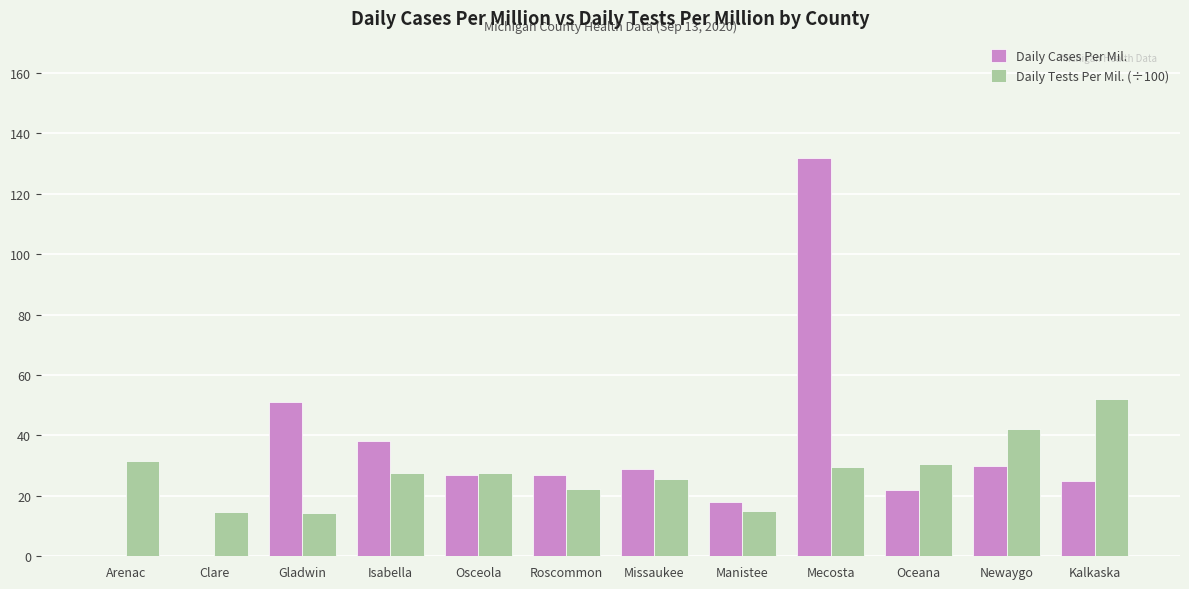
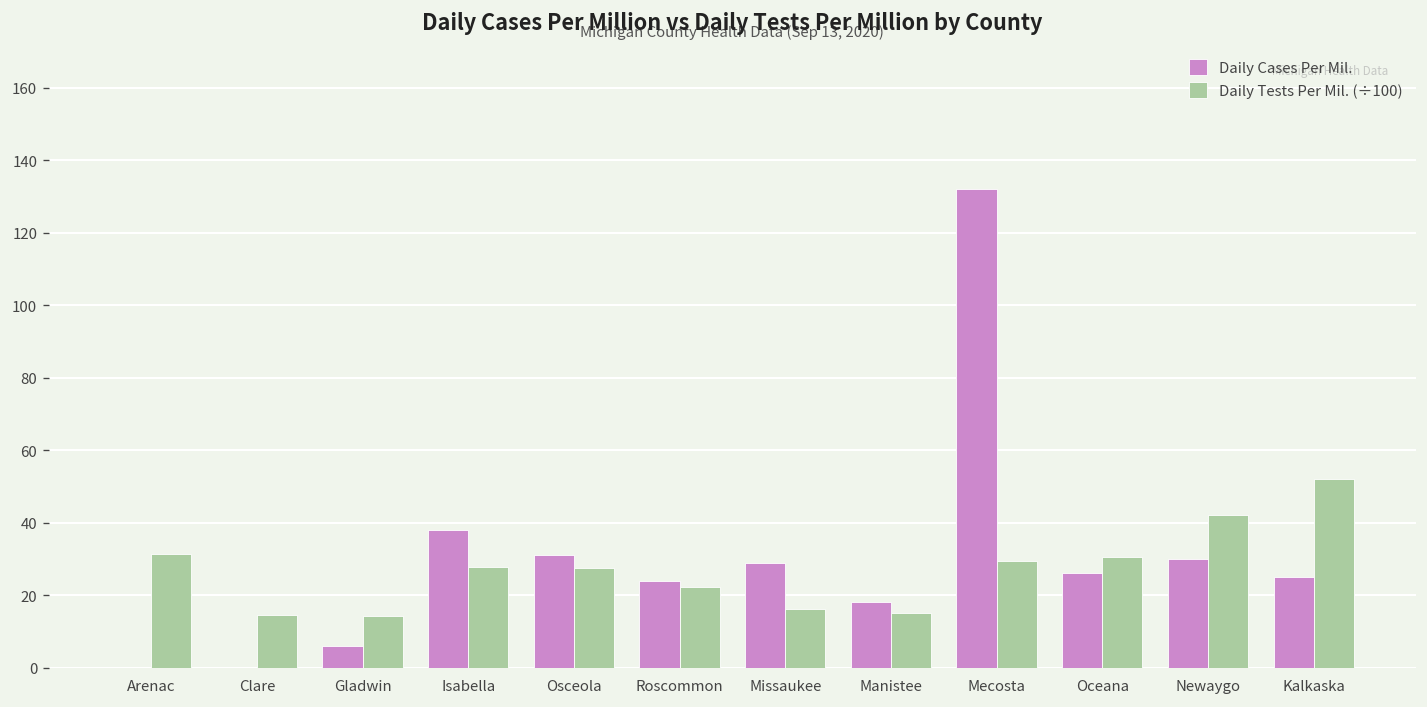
Daily Cases Per Mil., Gladwin: 51 -> 6
Daily Cases Per Mil., Osceola: 27 -> 31
Daily Cases Per Mil., Roscommon: 27 -> 24
Daily Tests Per Mil. (÷100), Missaukee: 25 -> 16
Daily Cases Per Mil., Oceana: 22 -> 26
